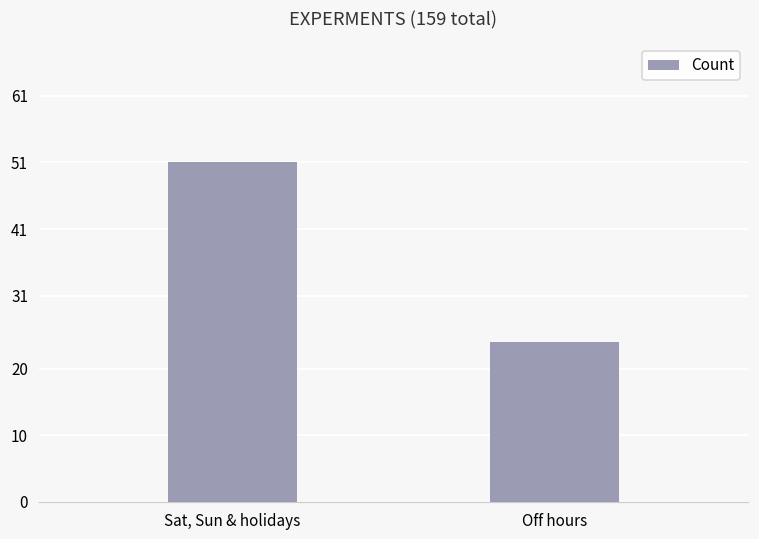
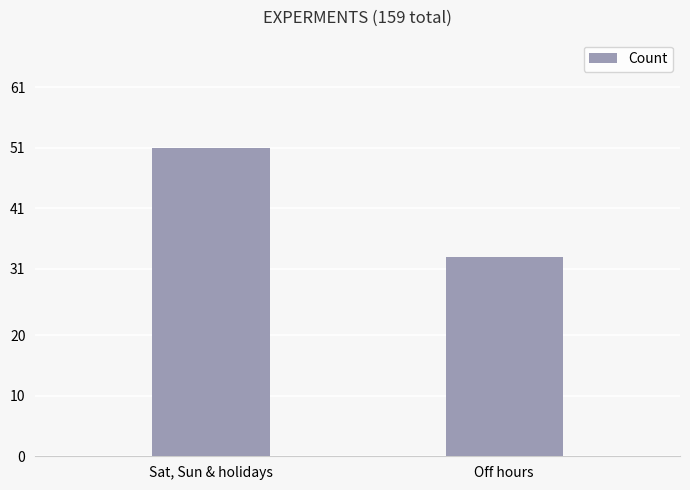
Off hours: 24 -> 33
